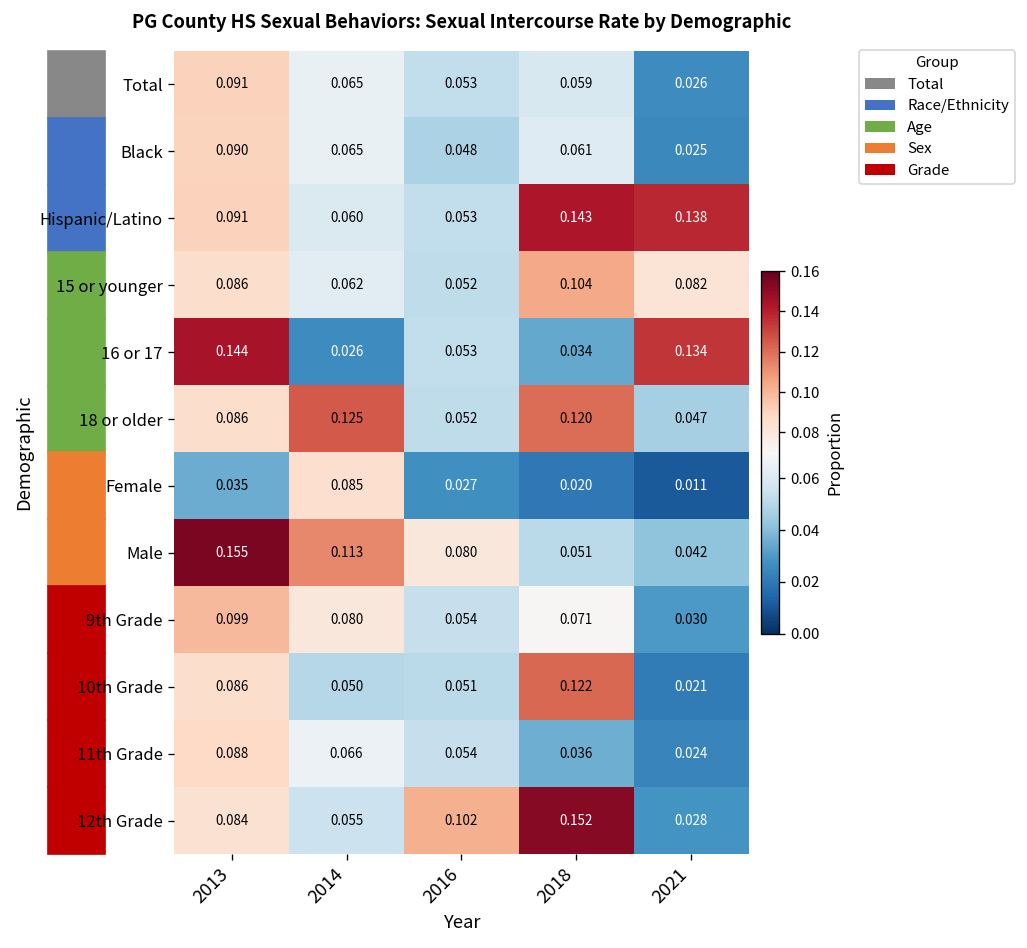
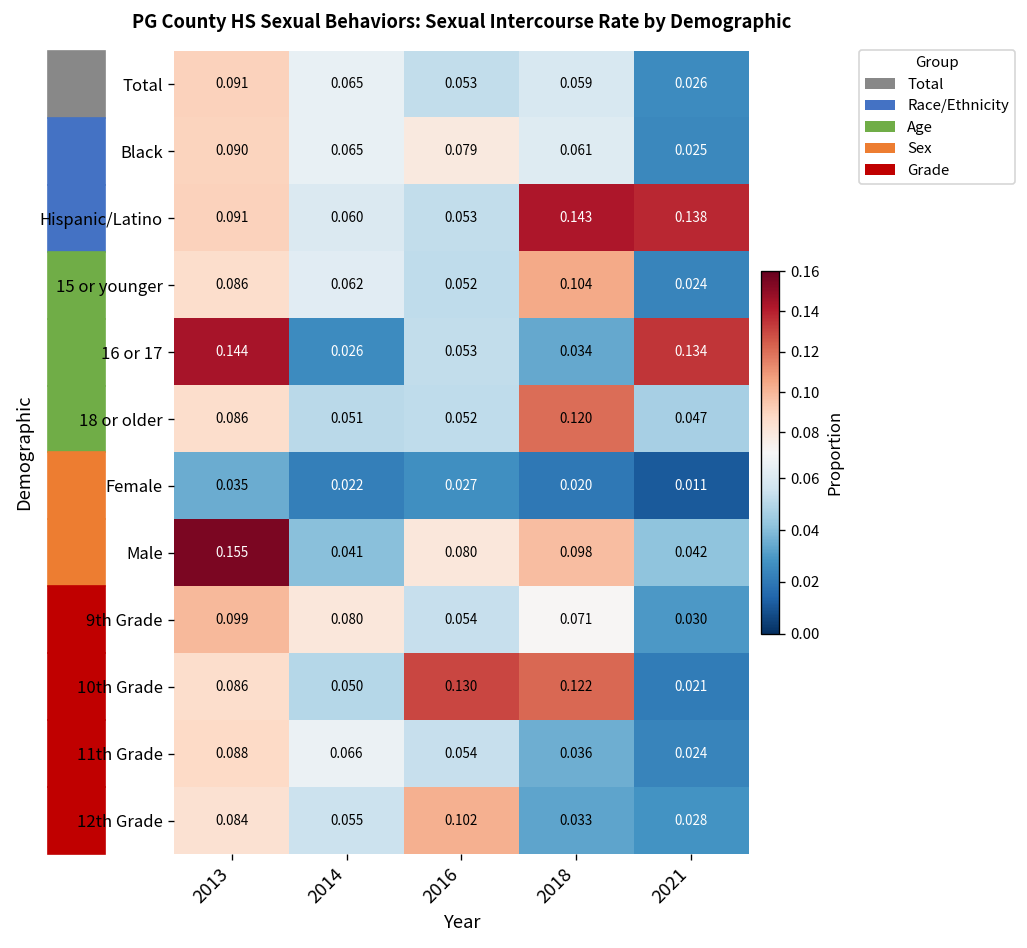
Black, 2016: 0.048 -> 0.079
15 or younger, 2021: 0.082 -> 0.024
18 or older, 2014: 0.125 -> 0.051
Female, 2014: 0.085 -> 0.022
Male, 2014: 0.113 -> 0.041
Male, 2018: 0.051 -> 0.098
10th Grade, 2016: 0.051 -> 0.130
12th Grade, 2018: 0.152 -> 0.033
